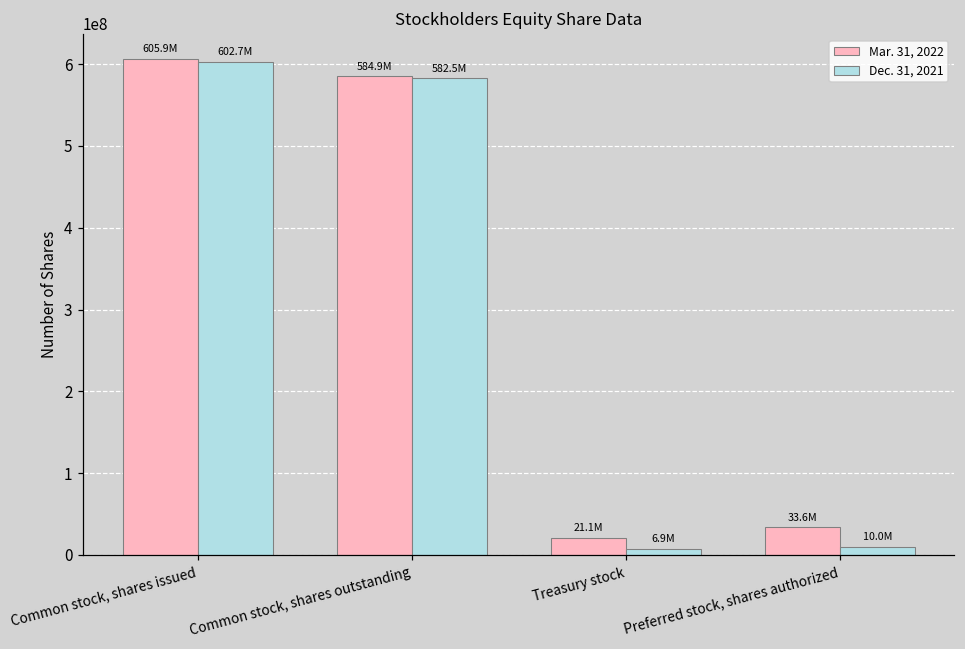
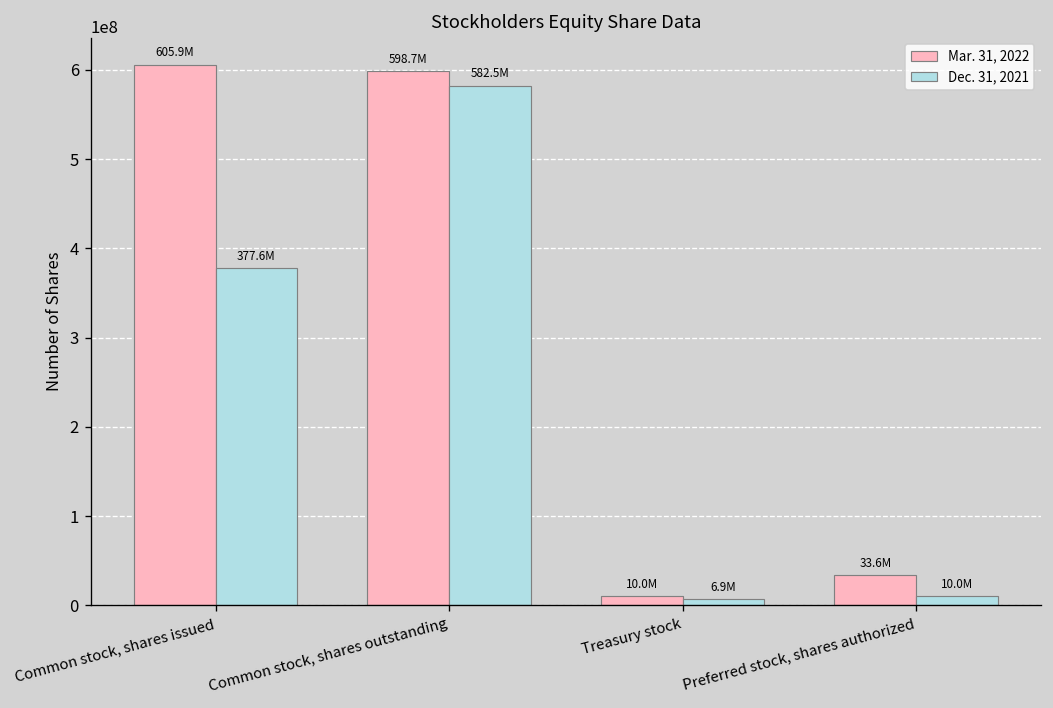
Dec. 31, 2021, Common stock, shares issued: 602.7M -> 377.6M
Mar. 31, 2022, Common stock, shares outstanding: 584.9M -> 598.7M
Mar. 31, 2022, Treasury stock: 21.1M -> 10.0M
